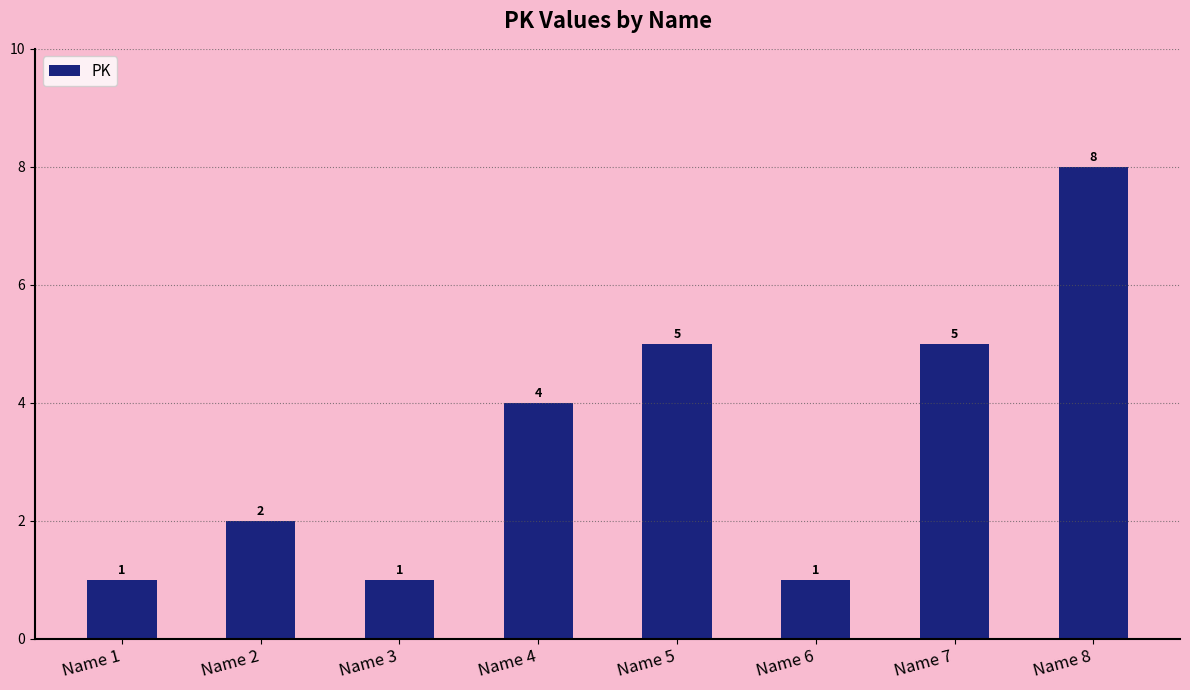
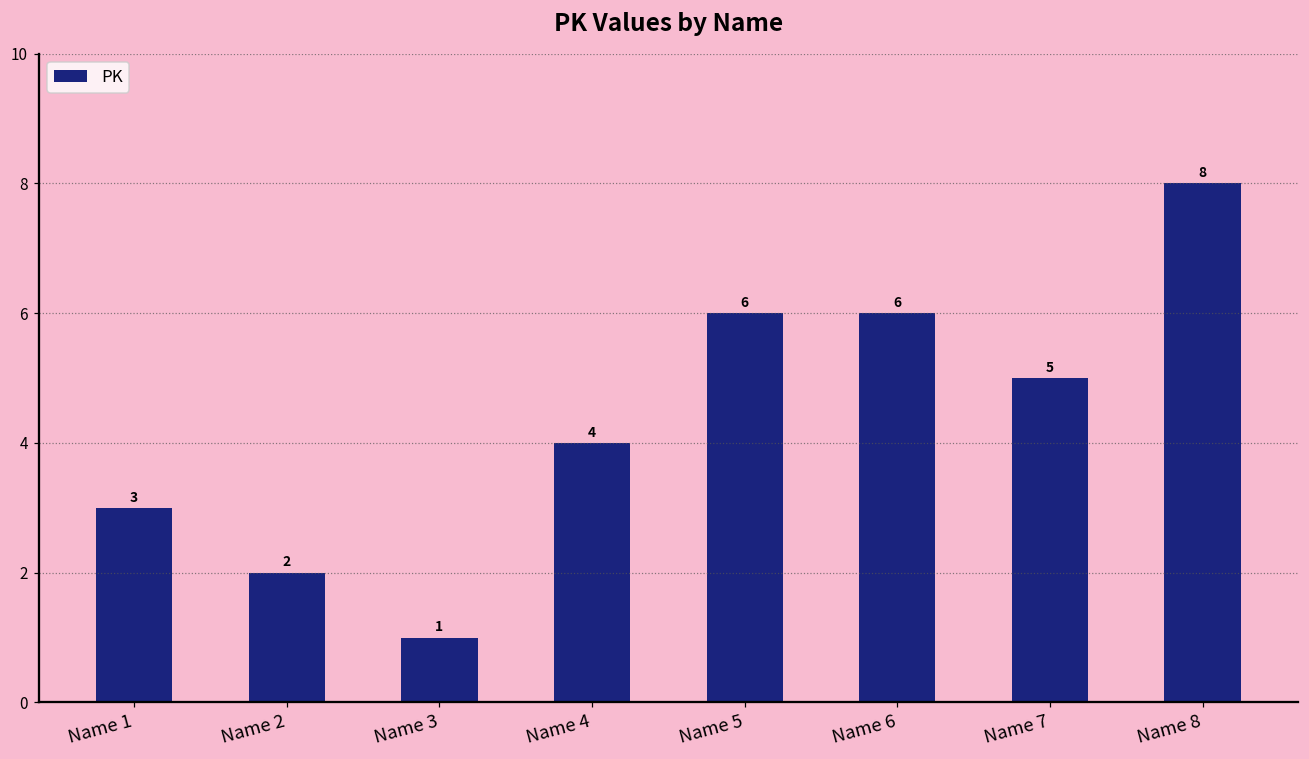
Name 1: 1 -> 3
Name 5: 5 -> 6
Name 6: 1 -> 6
